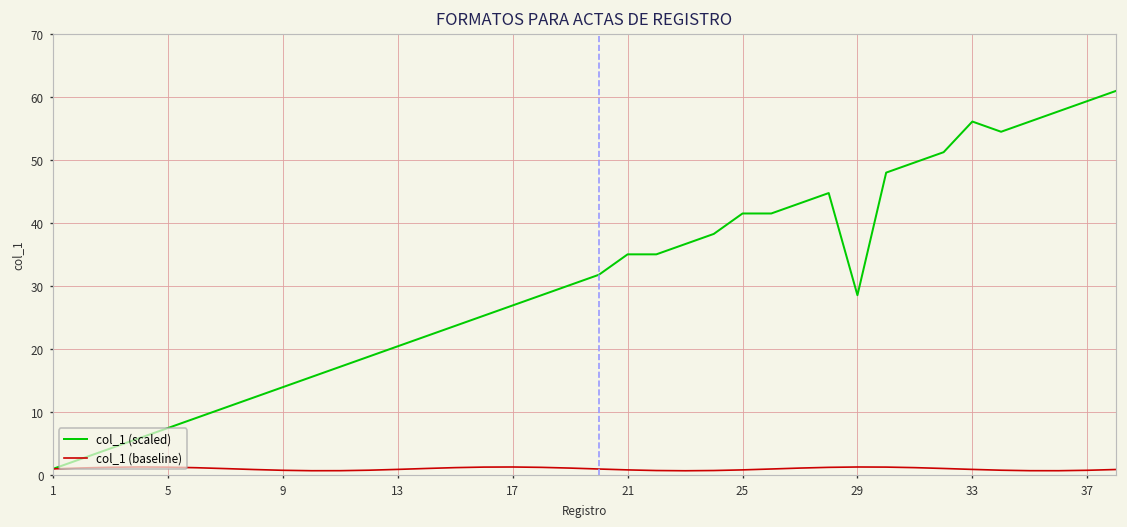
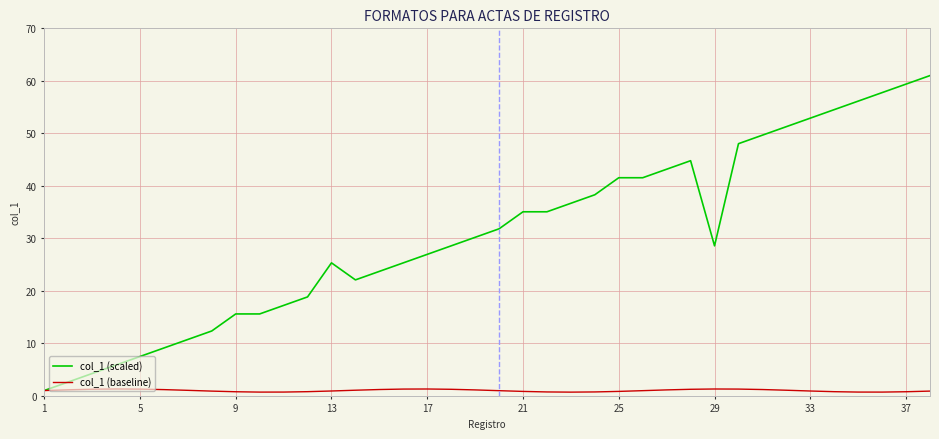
col_1 (scaled), 9: 14 -> 16
col_1 (scaled), 13: 20 -> 25
col_1 (scaled), 33: 56 -> 53
